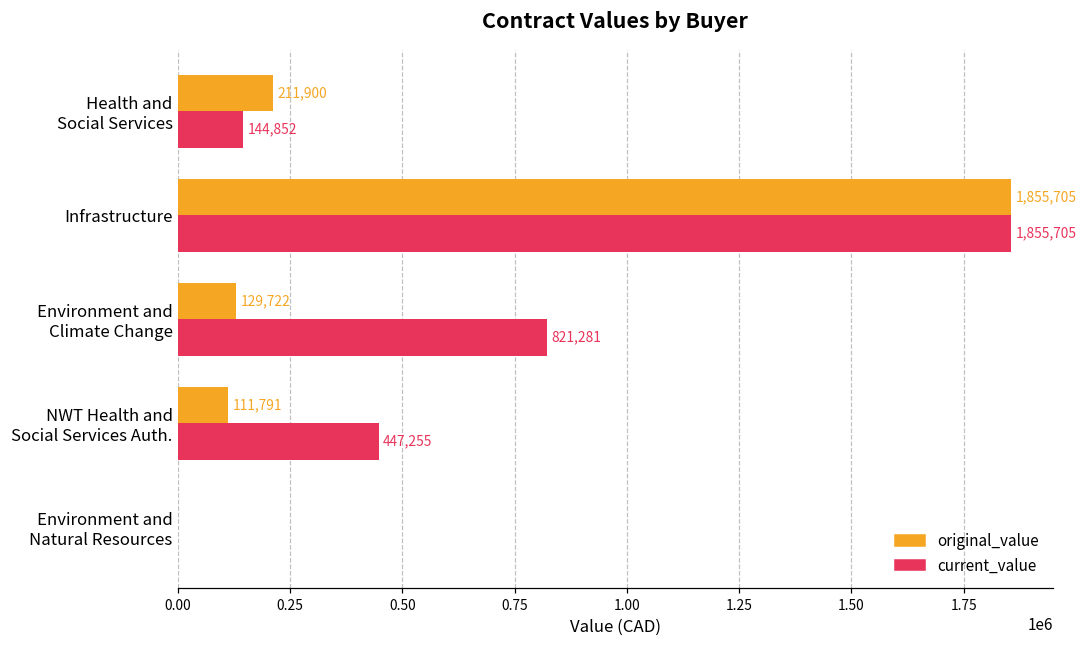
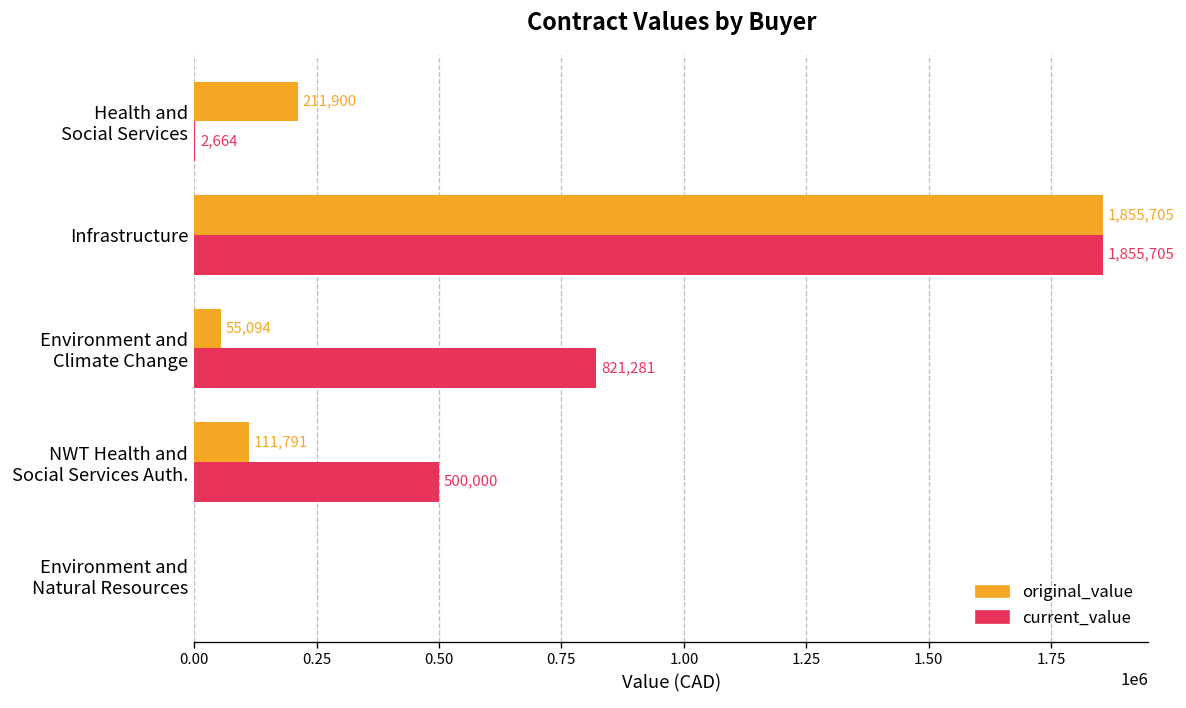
current_value, Health and Social Services: 144,852 -> 2,664
original_value, Environment and Climate Change: 129,722 -> 55,094
current_value, NWT Health and Social Services Auth.: 447,255 -> 500,000
